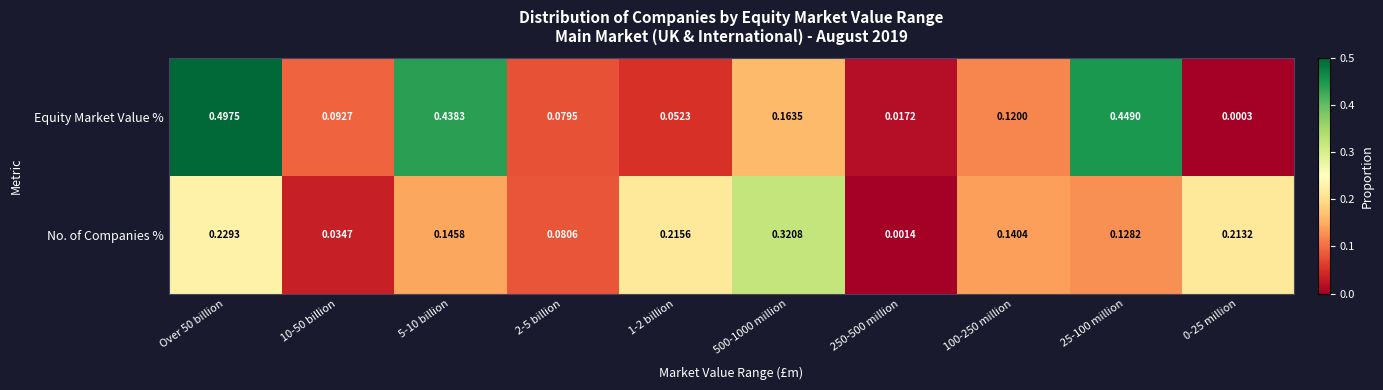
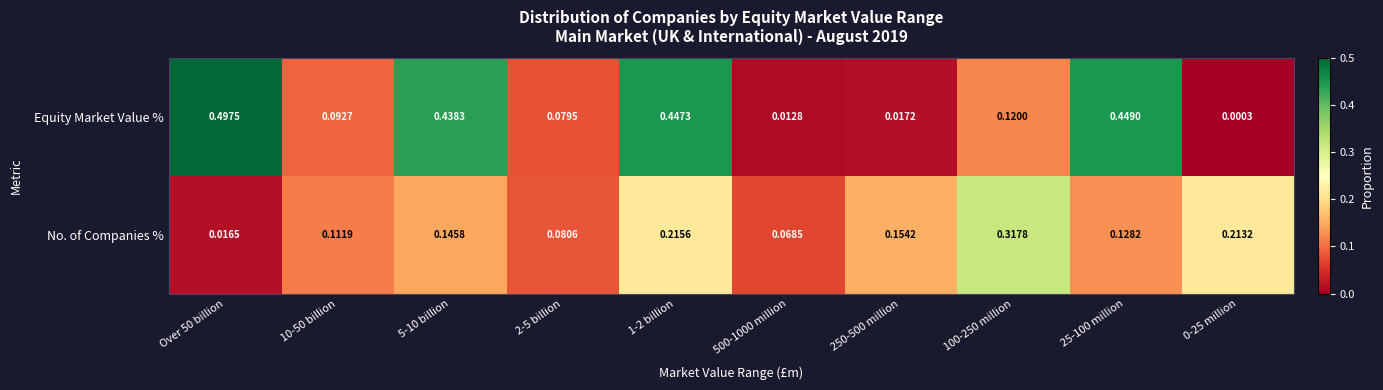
Equity Market Value %, 1-2 billion: 0.0523 -> 0.4473
Equity Market Value %, 500-1000 million: 0.1635 -> 0.0128
No. of Companies %, Over 50 billion: 0.2293 -> 0.0165
No. of Companies %, 10-50 billion: 0.0347 -> 0.1119
No. of Companies %, 500-1000 million: 0.3208 -> 0.0685
No. of Companies %, 250-500 million: 0.0014 -> 0.1542
No. of Companies %, 100-250 million: 0.1404 -> 0.3178
